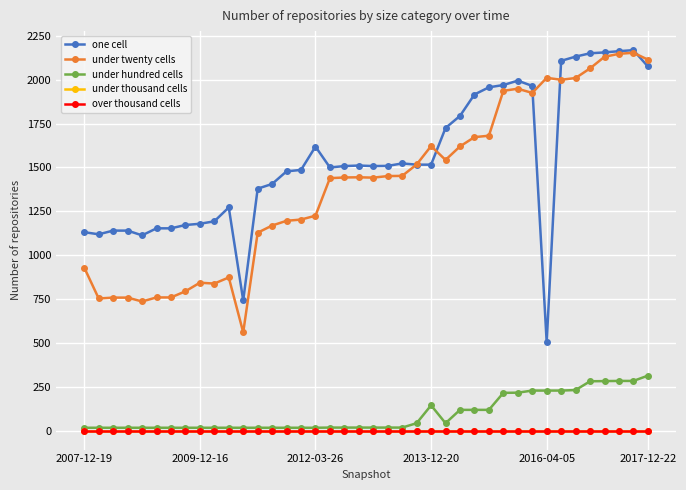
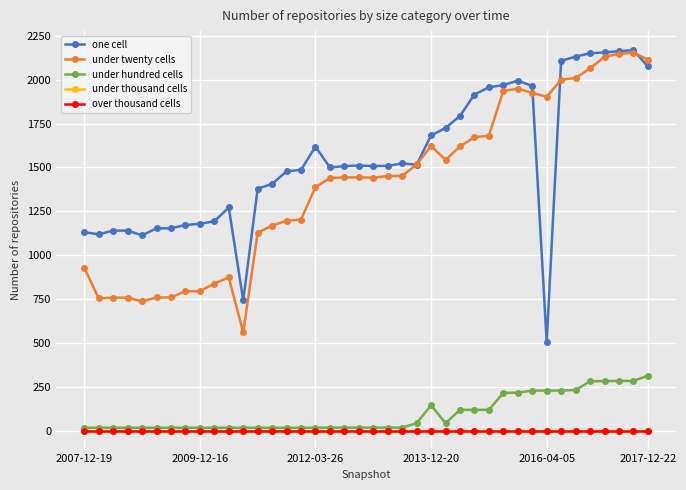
under twenty cells, 2009-12-16: 840 -> 800
under twenty cells, 2012-03-26: 1230 -> 1390
one cell, 2013-12-20: 1520 -> 1680
under twenty cells, 2016-04-05: 2010 -> 1900
